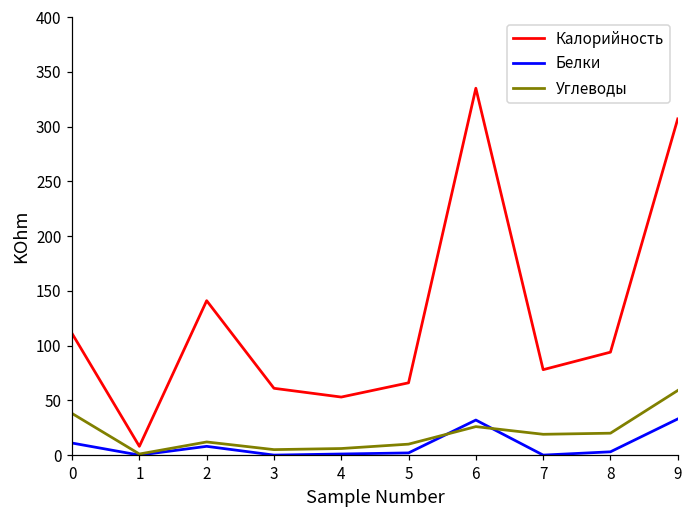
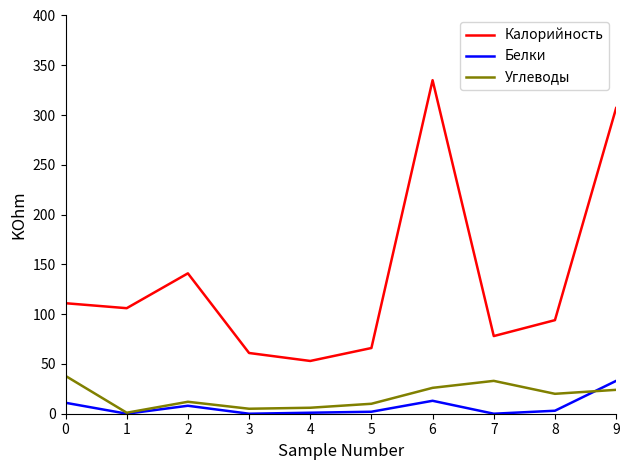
Калорийность, 1: 10 -> 110
Белки, 6: 30 -> 10
Углеводы, 7: 20 -> 30
Углеводы, 9: 60 -> 20
